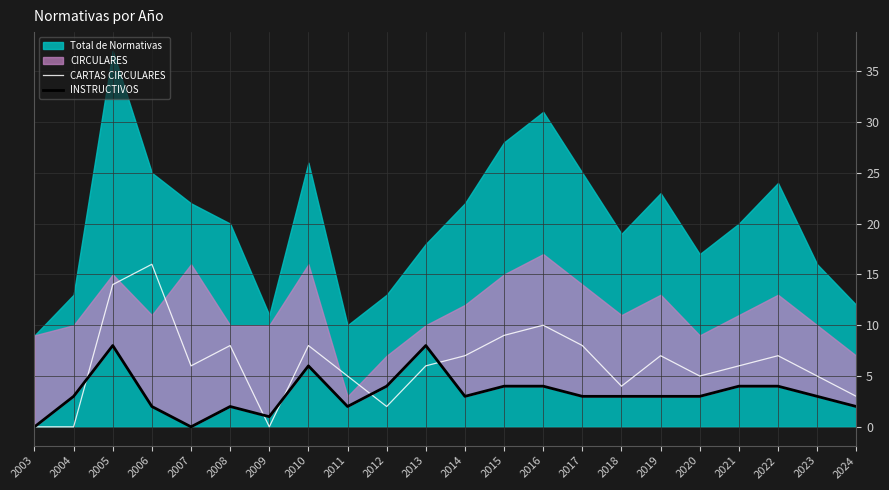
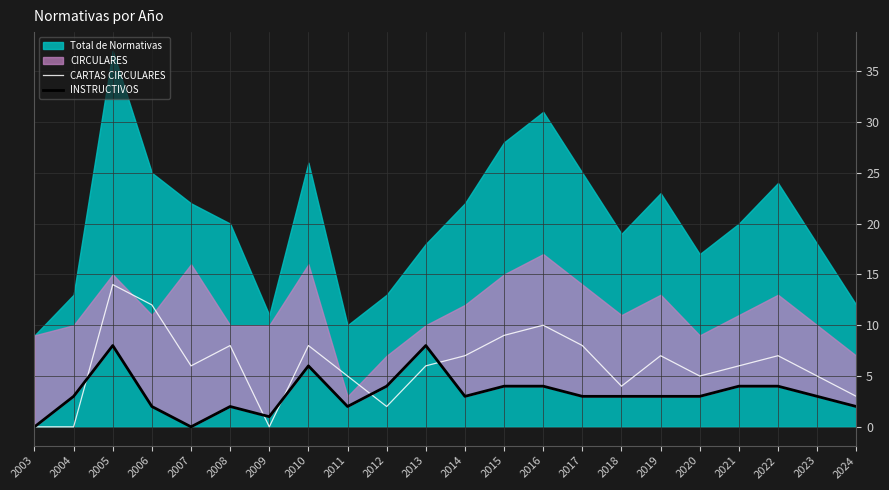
CARTAS CIRCULARES, 2006: 16 -> 12
Total de Normativas, 2023: 16 -> 18
